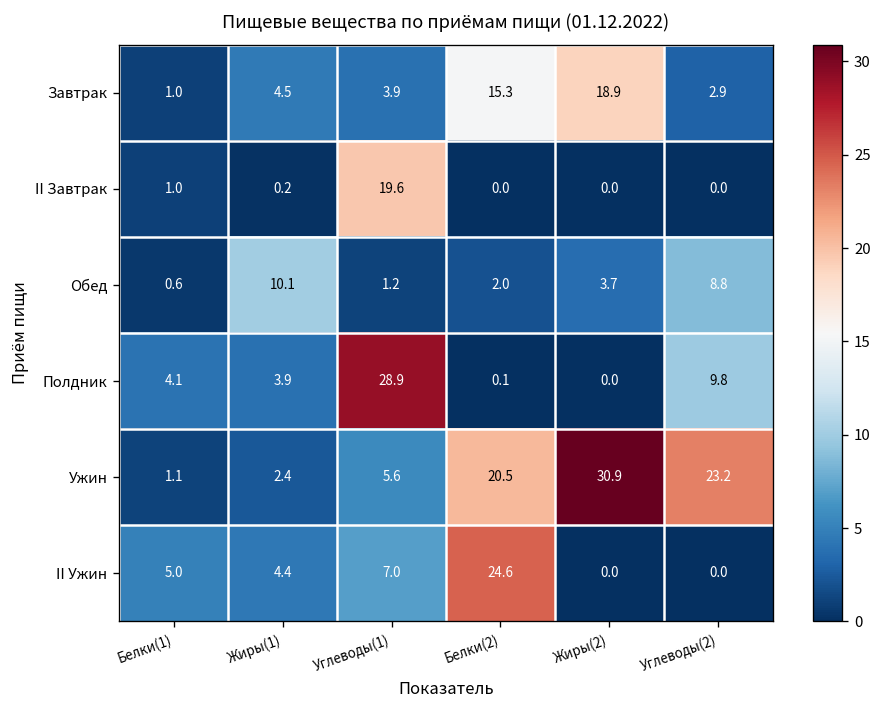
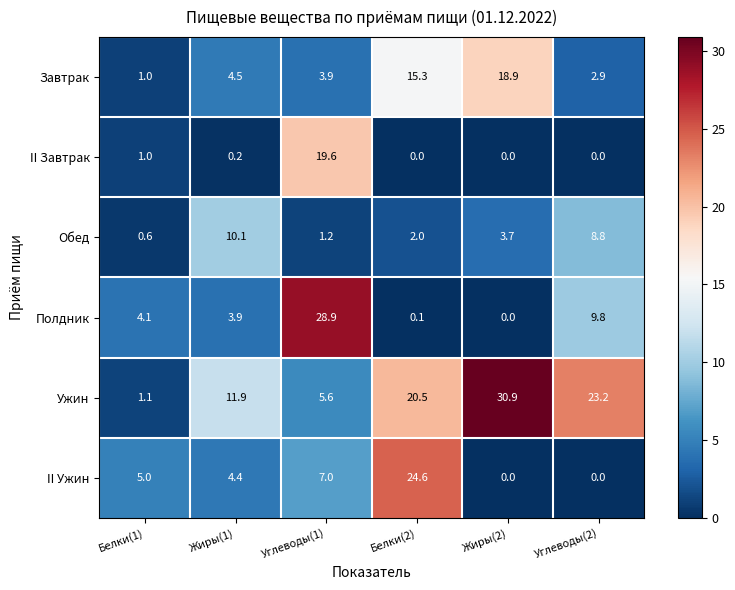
Ужин, Жиры(1): 2.4 -> 11.9
